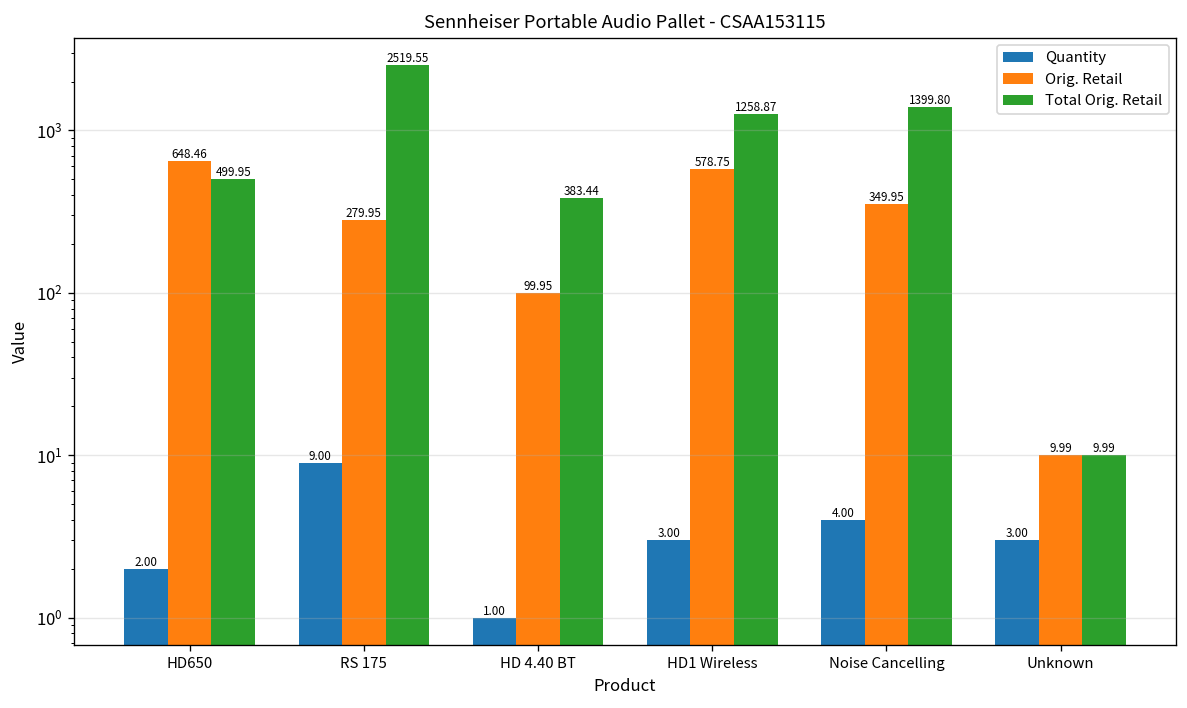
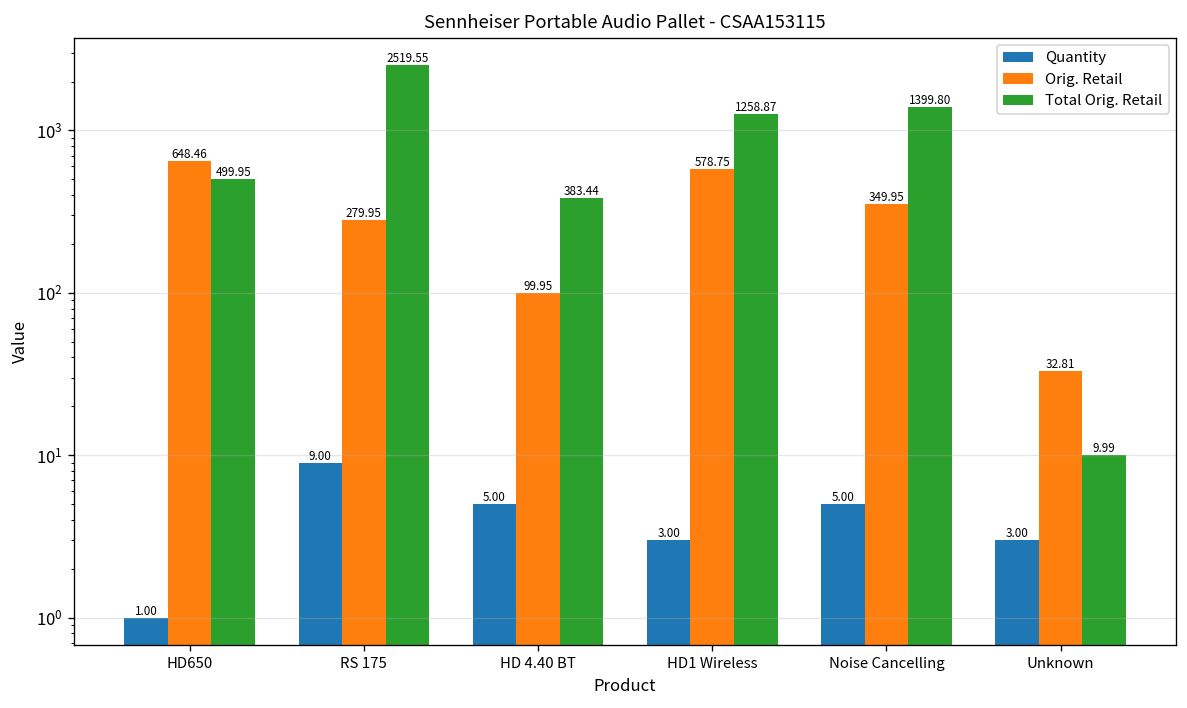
Quantity, HD650: 2.00 -> 1.00
Quantity, HD 4.40 BT: 1.00 -> 5.00
Quantity, Noise Cancelling: 4.00 -> 5.00
Orig. Retail, Unknown: 9.99 -> 32.81
